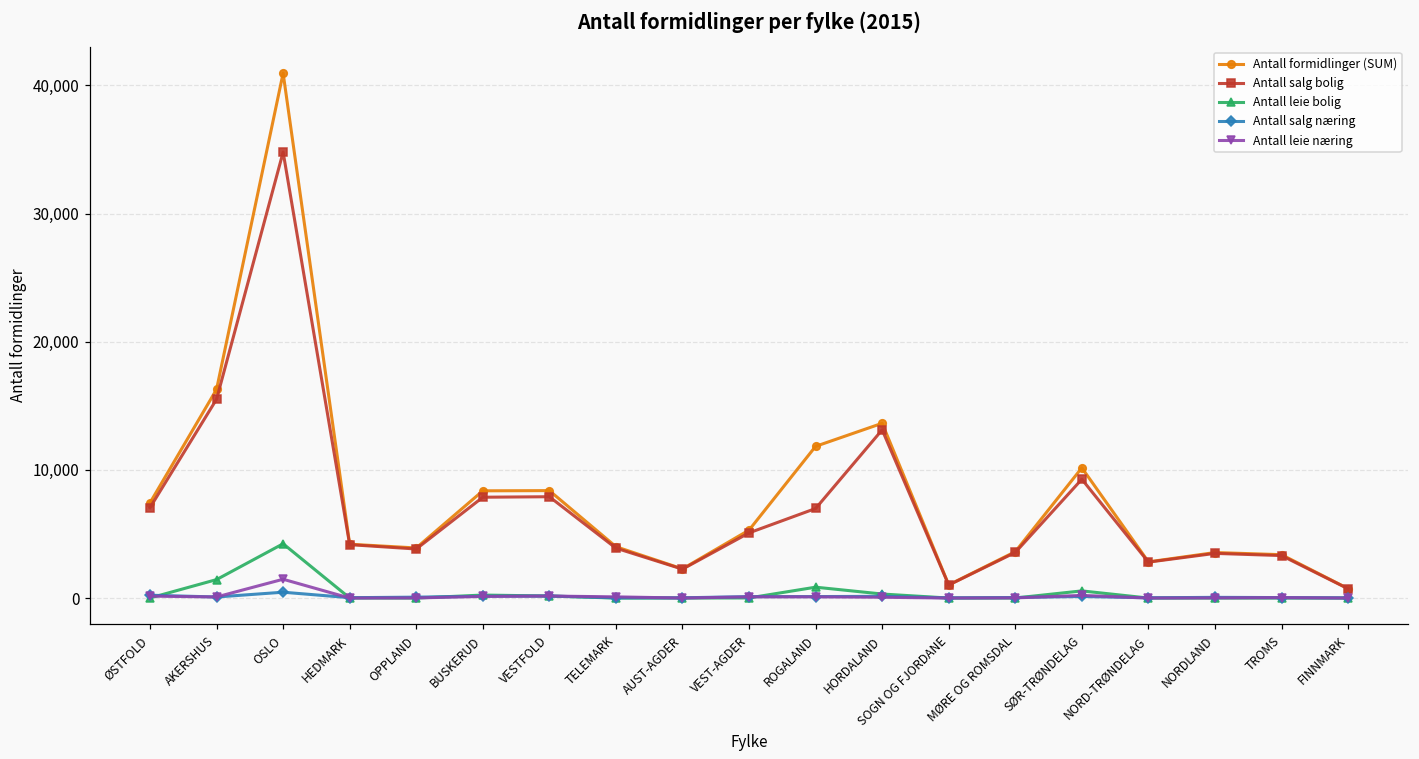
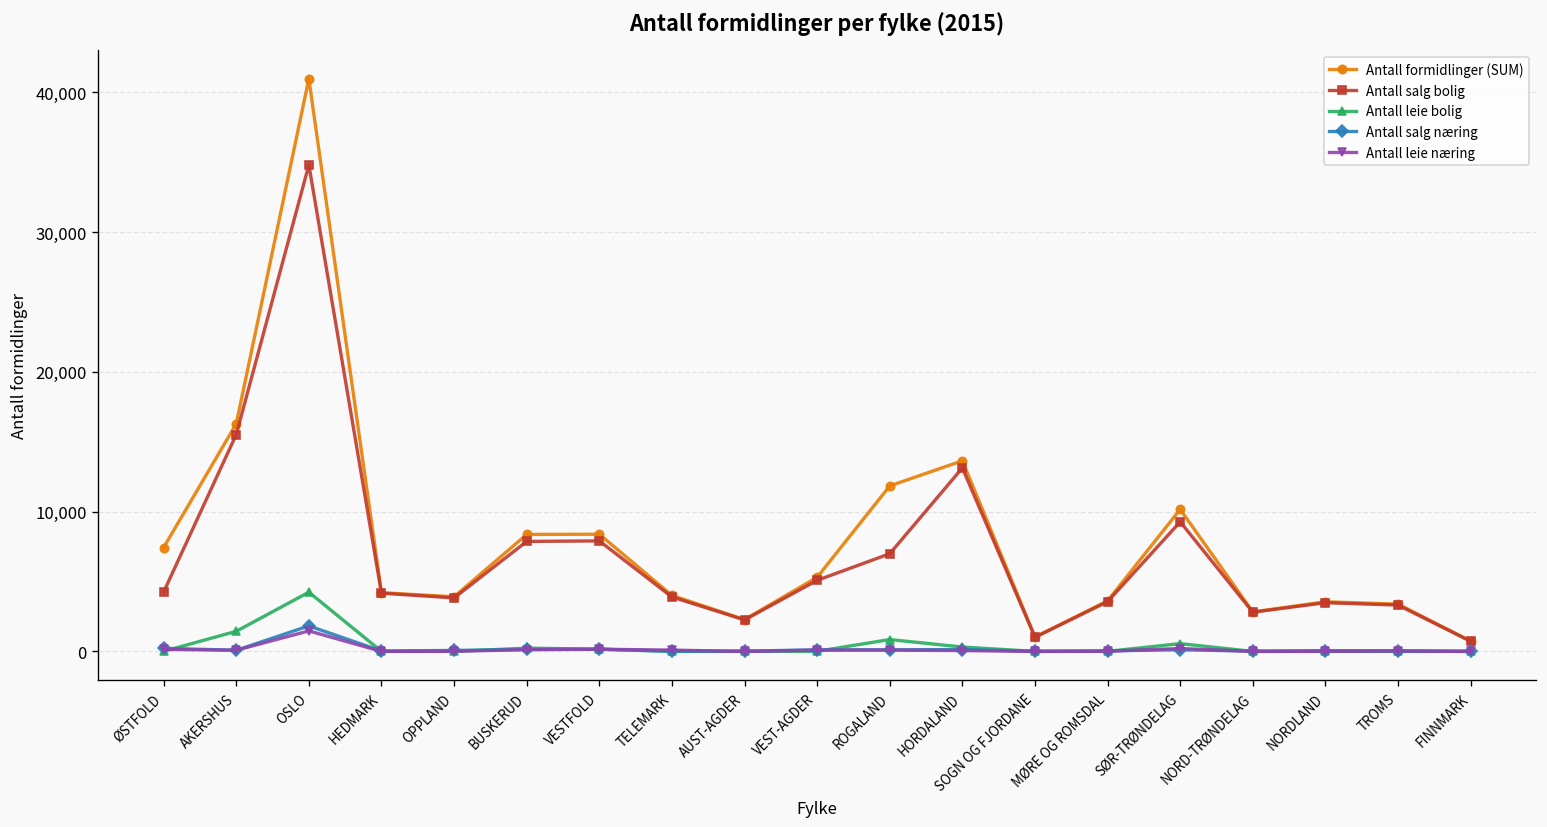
Antall salg bolig, ØSTFOLD: 7,100 -> 4,200
Antall salg næring, OSLO: 500 -> 1,800
